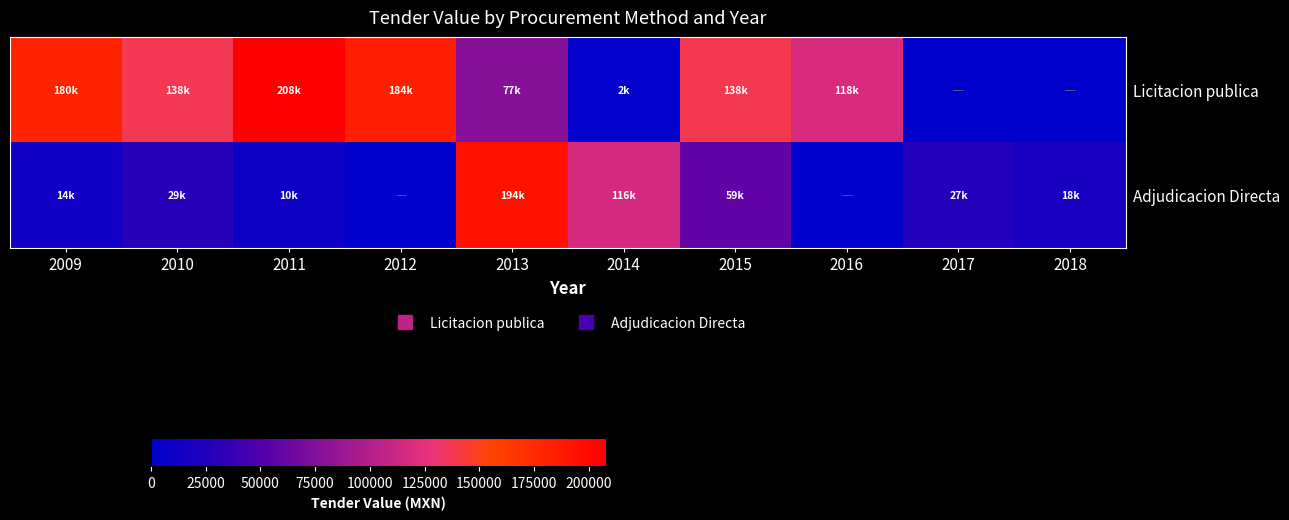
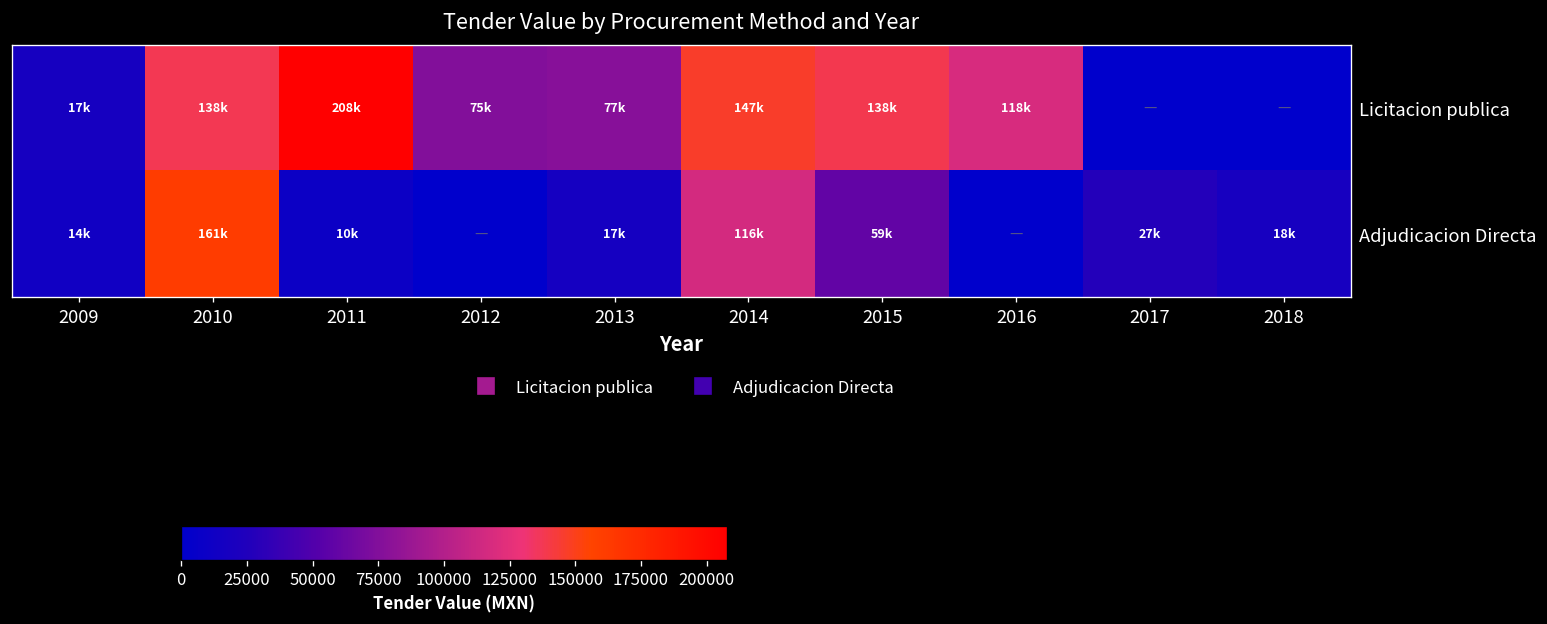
Licitacion publica, 2009: 180k -> 17k
Licitacion publica, 2012: 184k -> 75k
Licitacion publica, 2014: 2k -> 147k
Adjudicacion Directa, 2010: 29k -> 161k
Adjudicacion Directa, 2013: 194k -> 17k
